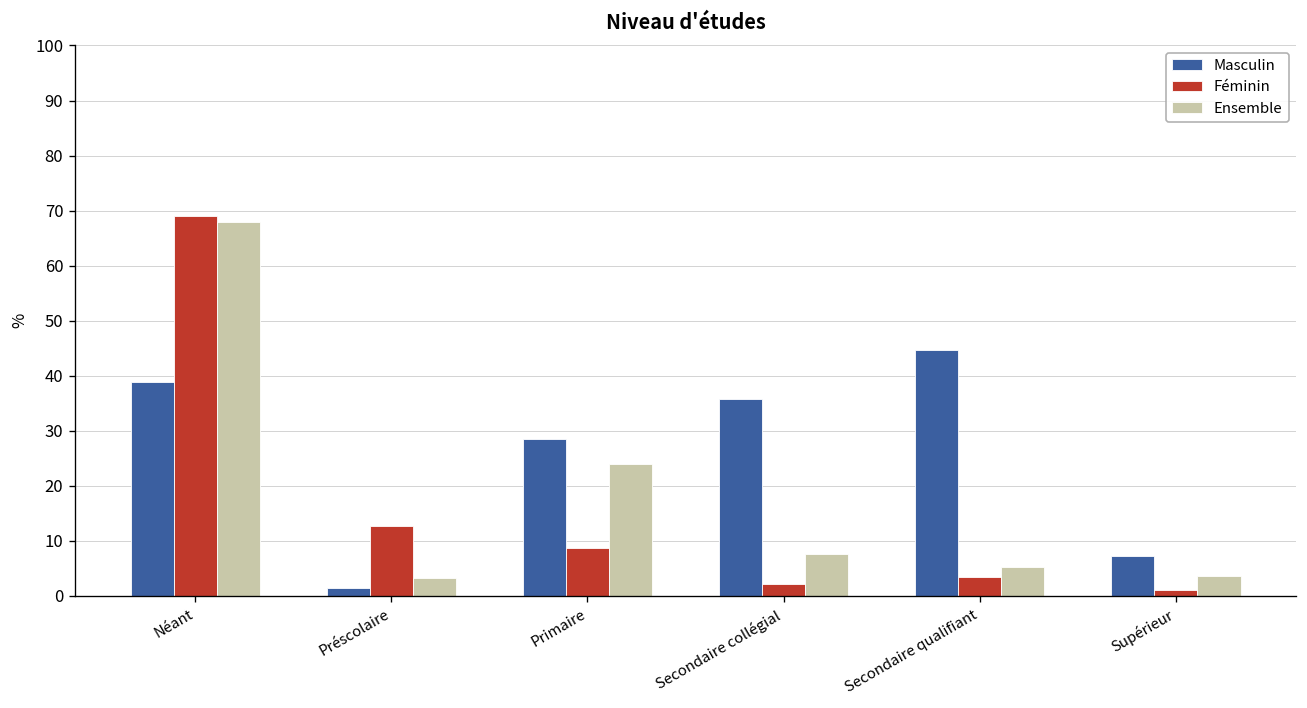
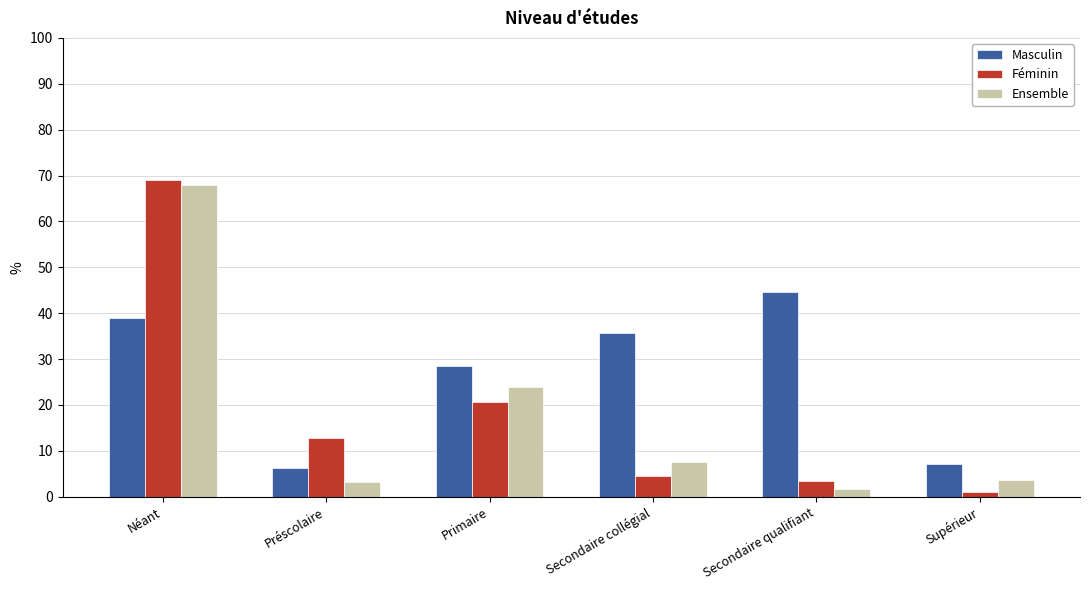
Masculin, Préscolaire: 1 -> 6
Féminin, Primaire: 9 -> 21
Féminin, Secondaire collégial: 2 -> 5
Ensemble, Secondaire qualifiant: 5 -> 2
